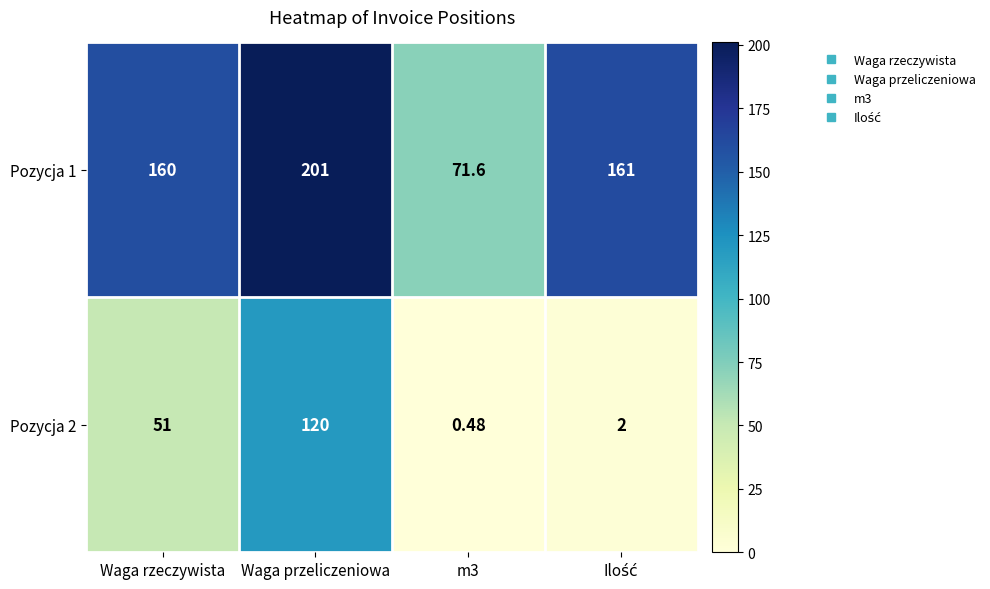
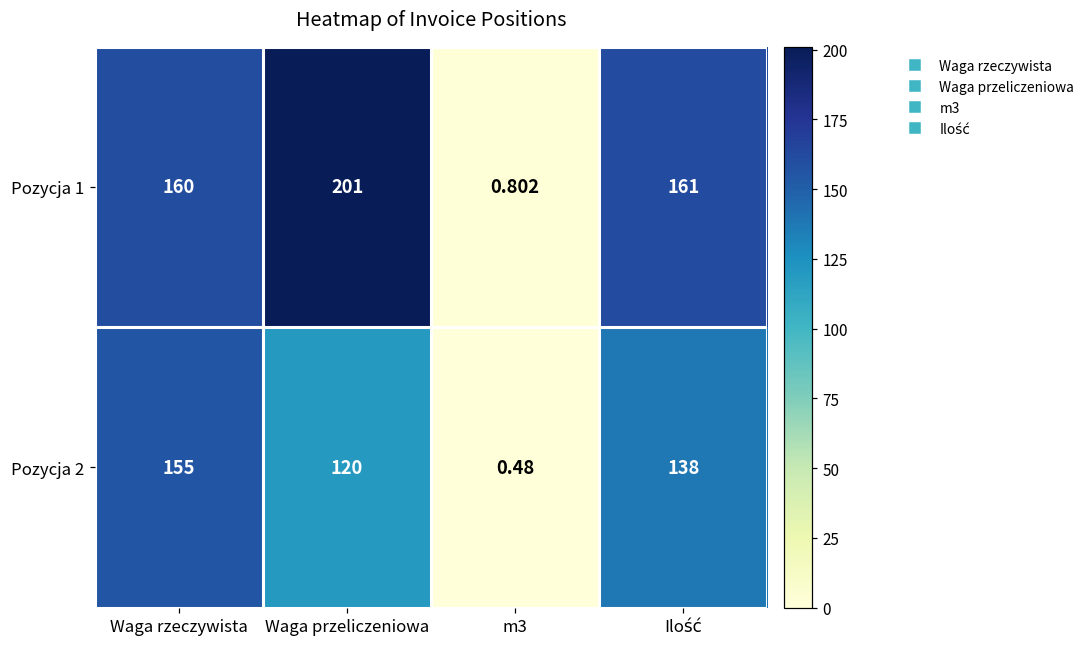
Pozycja 1, m3: 71.6 -> 0.802
Pozycja 2, Waga rzeczywista: 51 -> 155
Pozycja 2, Ilość: 2 -> 138
